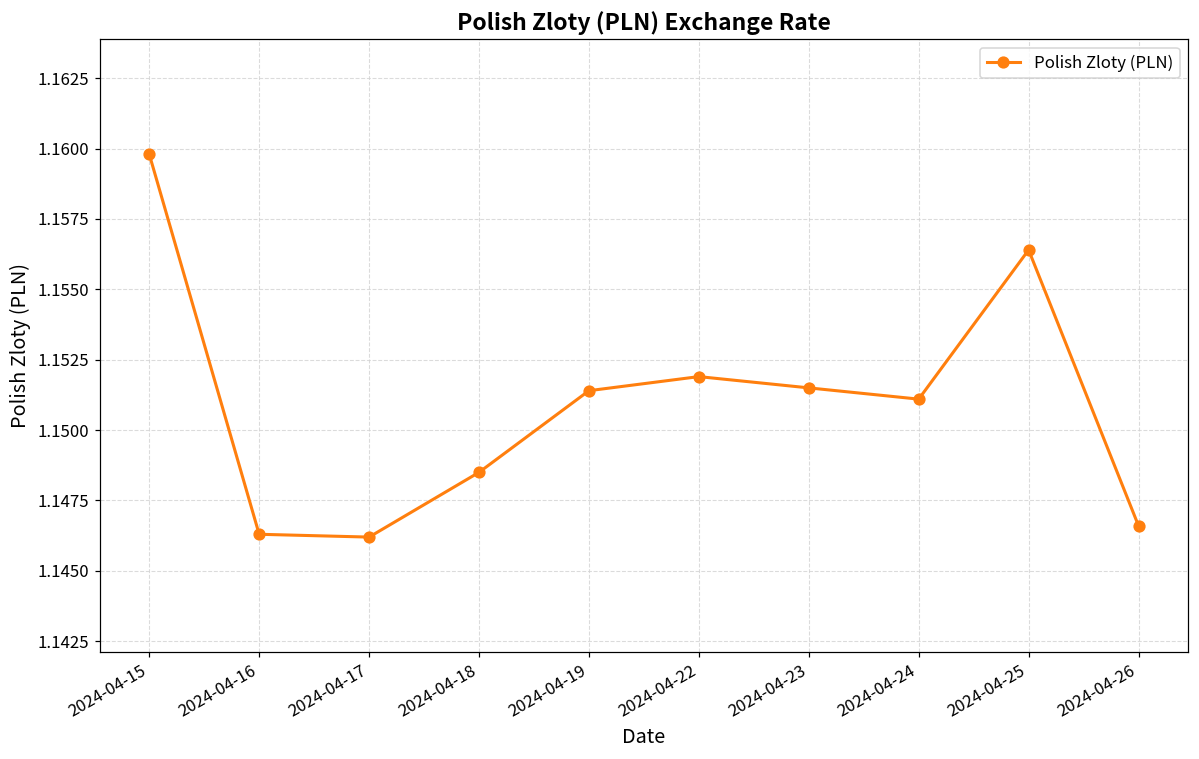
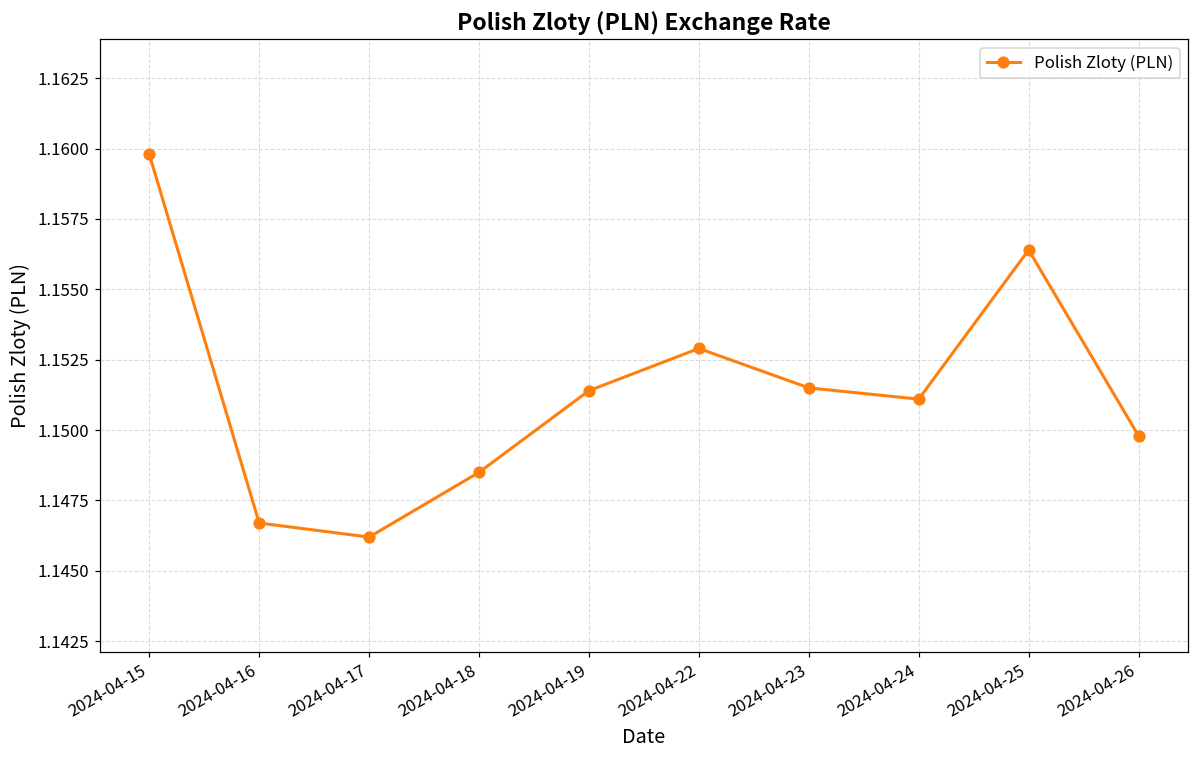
2024-04-16: 1.1463 -> 1.1467
2024-04-22: 1.1519 -> 1.1529
2024-04-26: 1.1466 -> 1.1498
